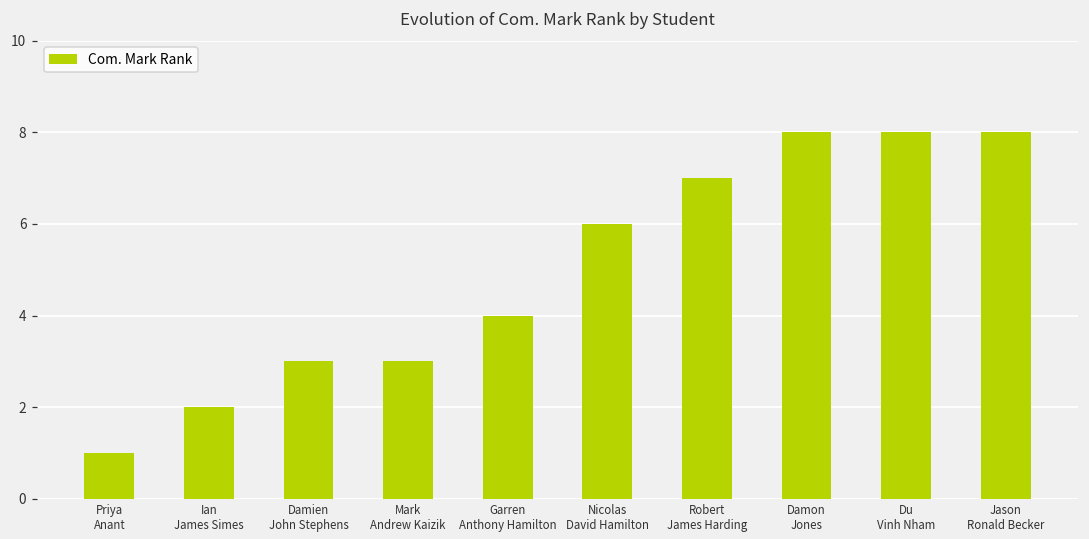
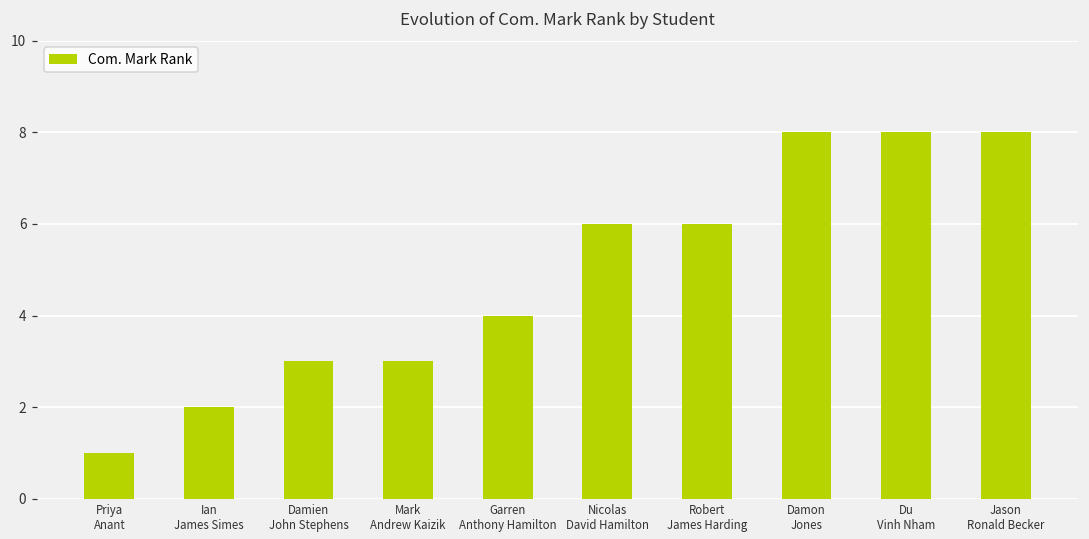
Robert James Harding: 7 -> 6
